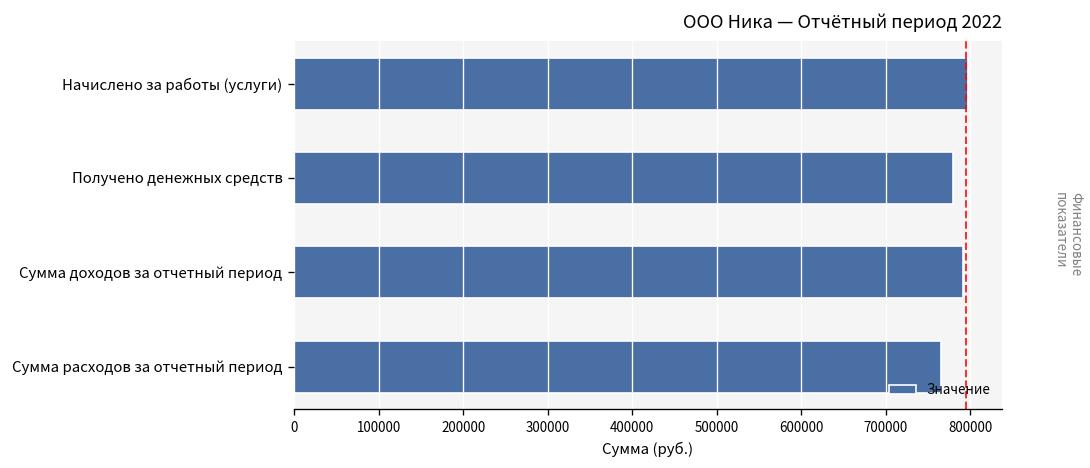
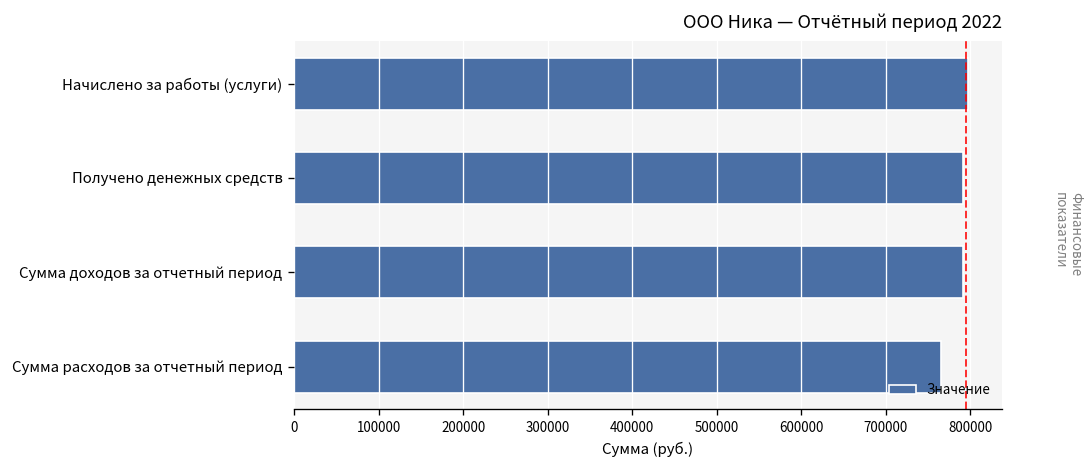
Получено денежных средств: 780000 -> 790000
